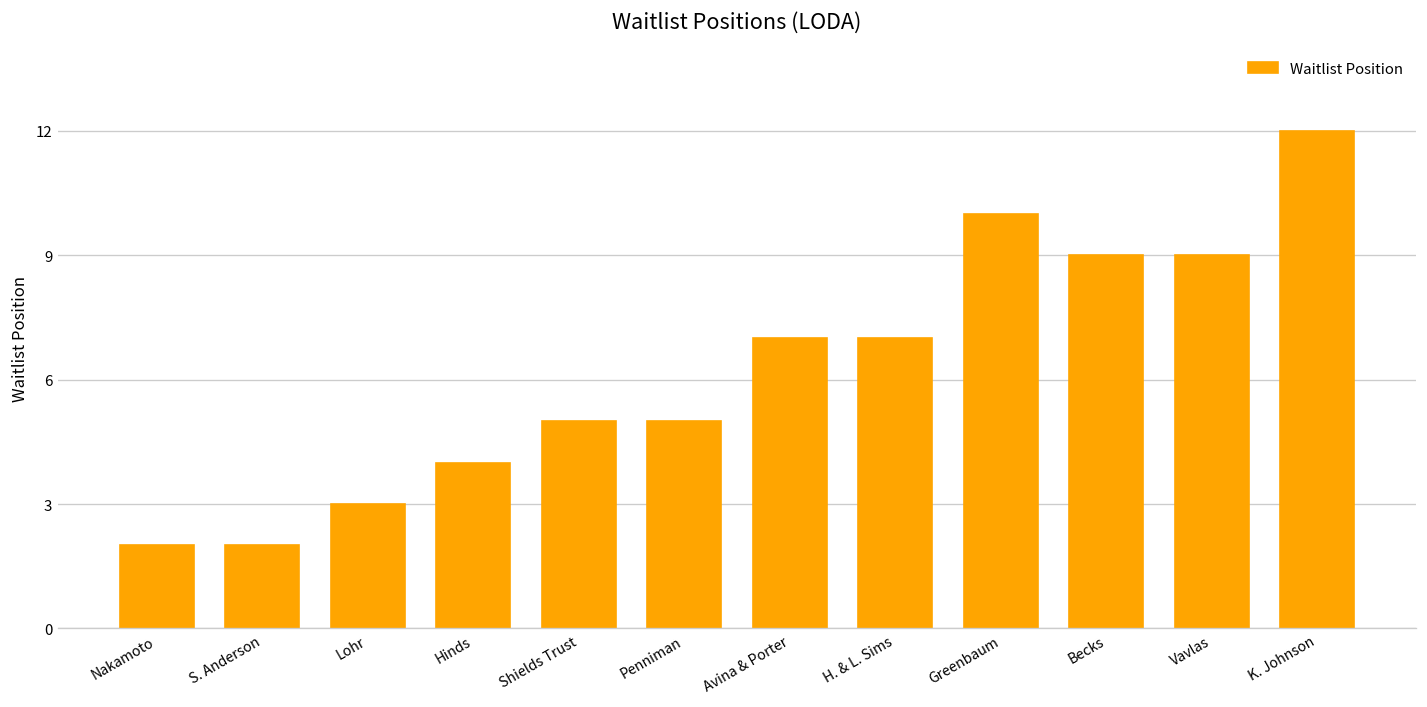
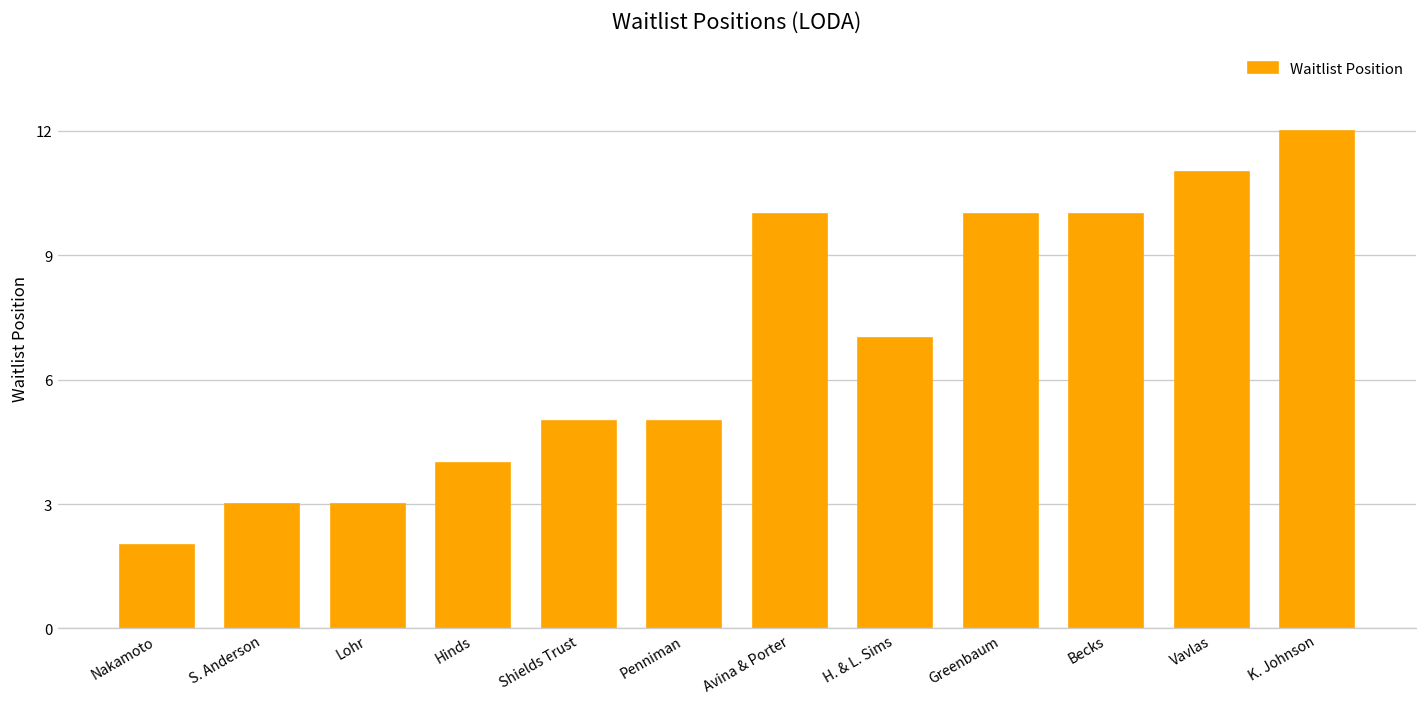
S. Anderson: 2 -> 3
Avina & Porter: 7 -> 10
Becks: 9 -> 10
Vavlas: 9 -> 11
